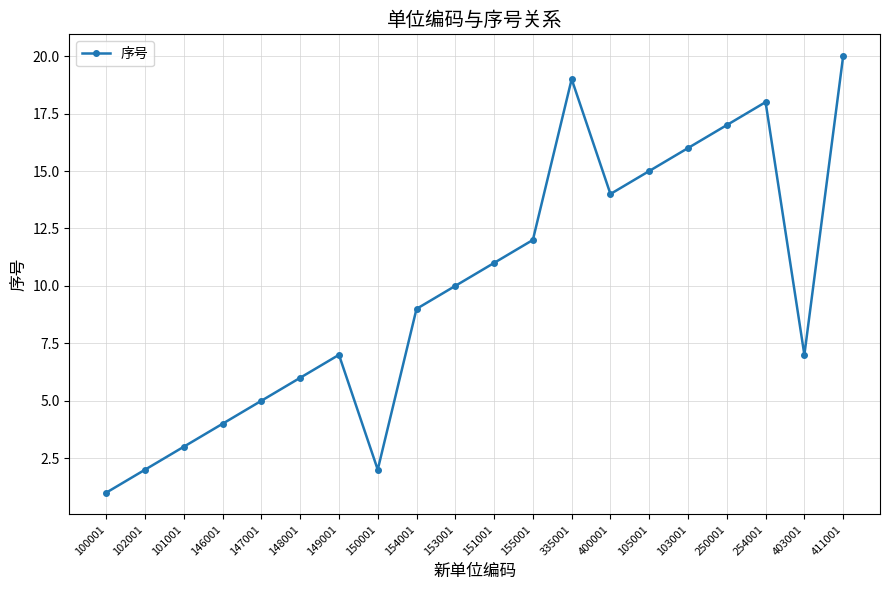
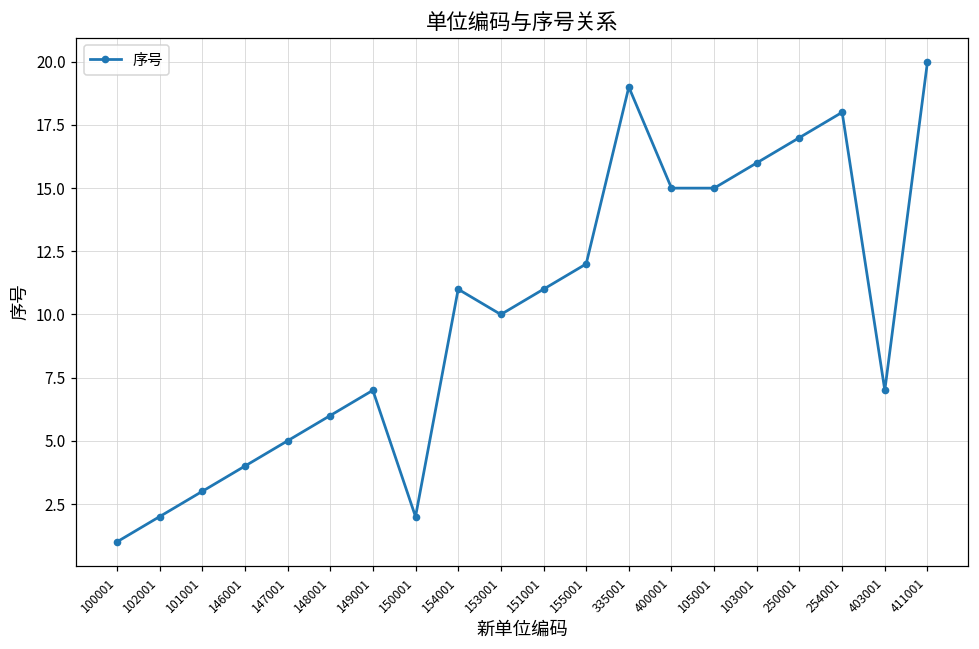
154001: 9 -> 11
400001: 14 -> 15
